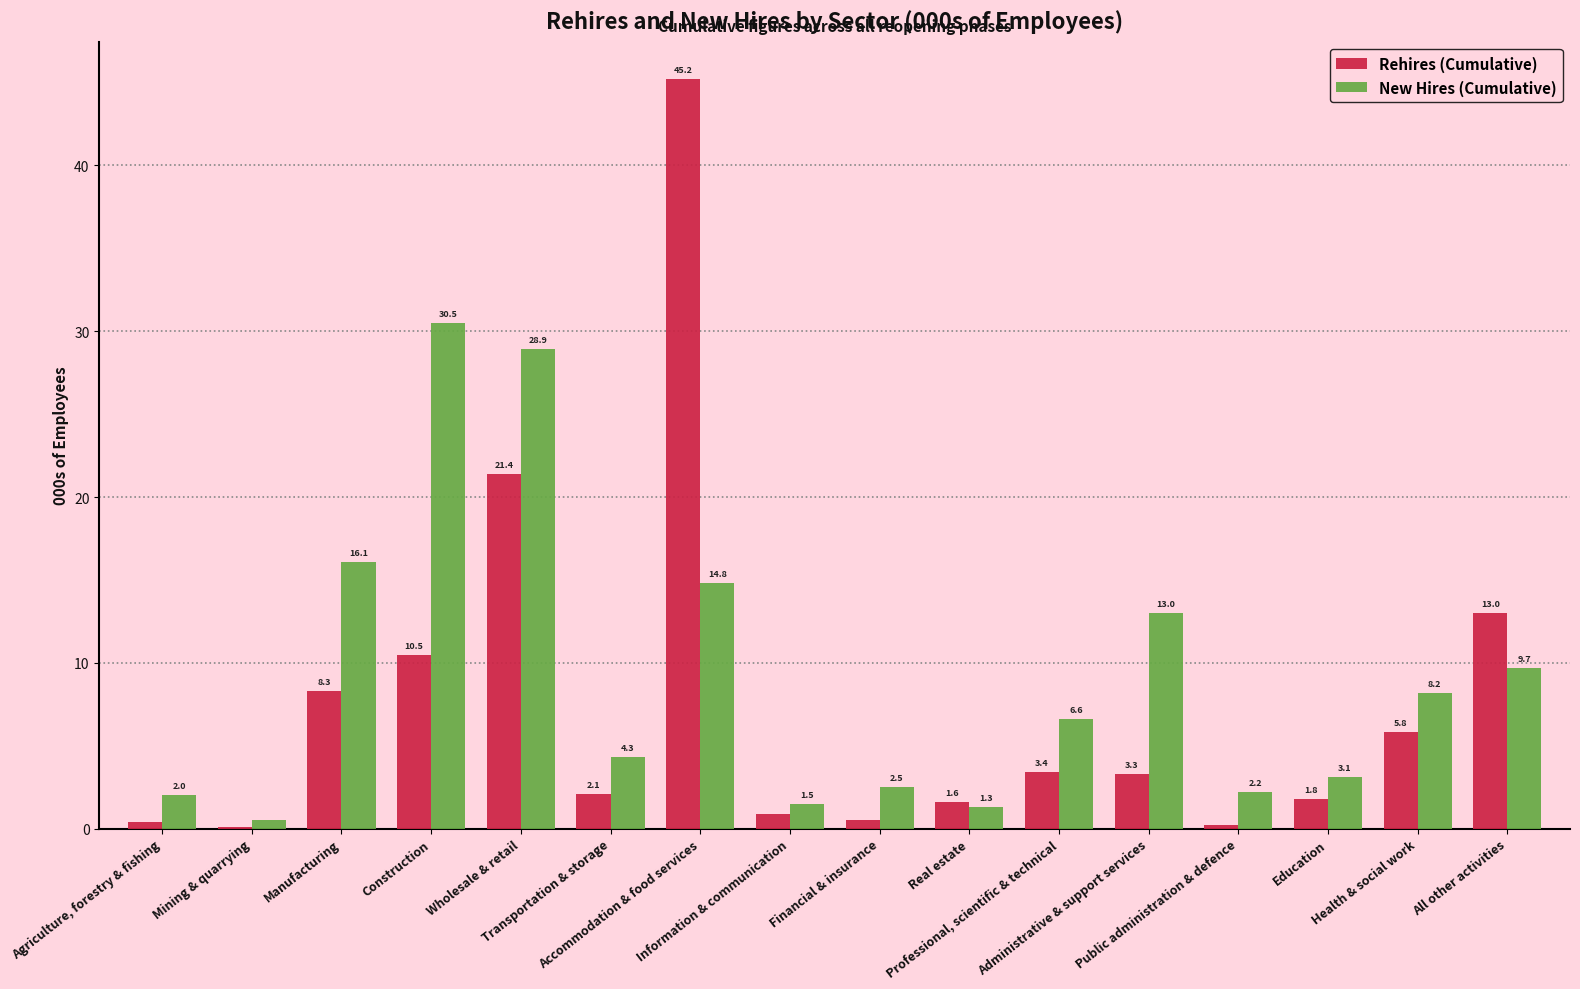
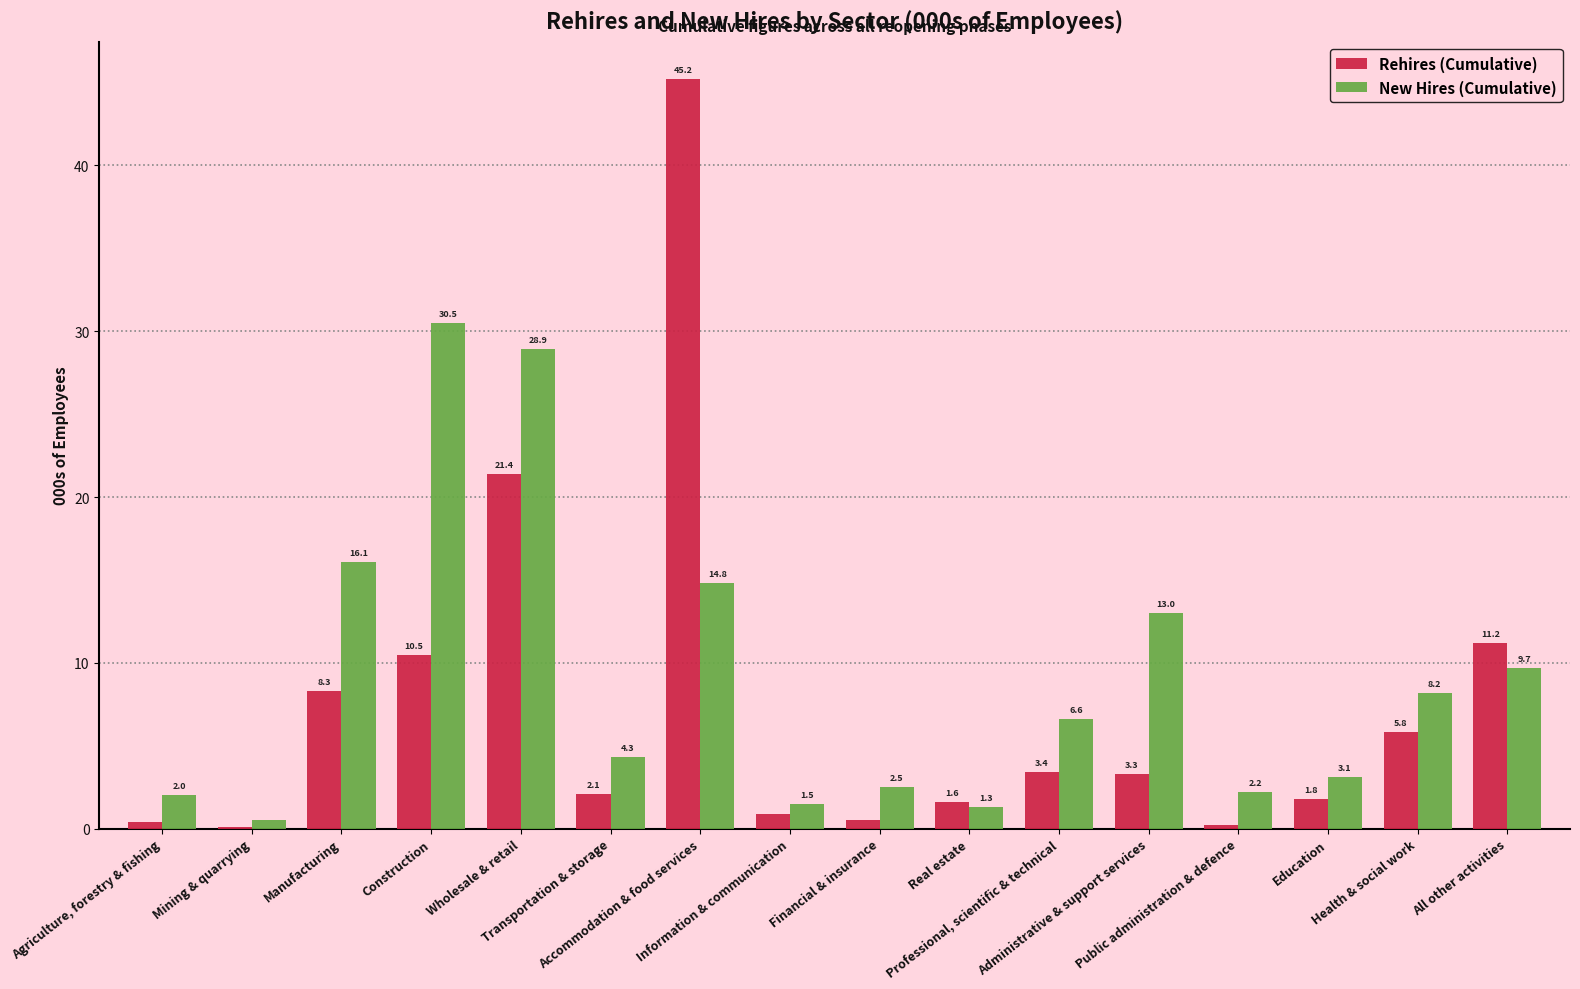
Rehires (Cumulative), All other activities: 13.0 -> 11.2
